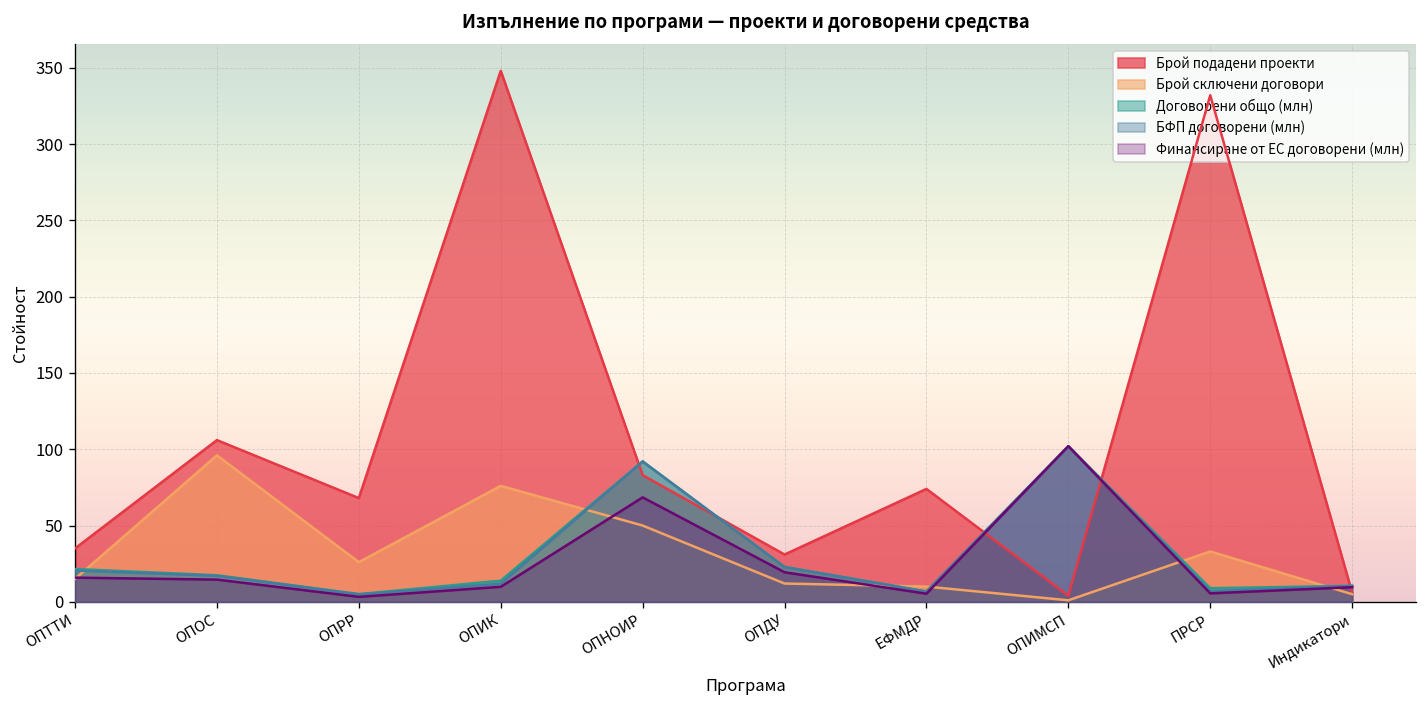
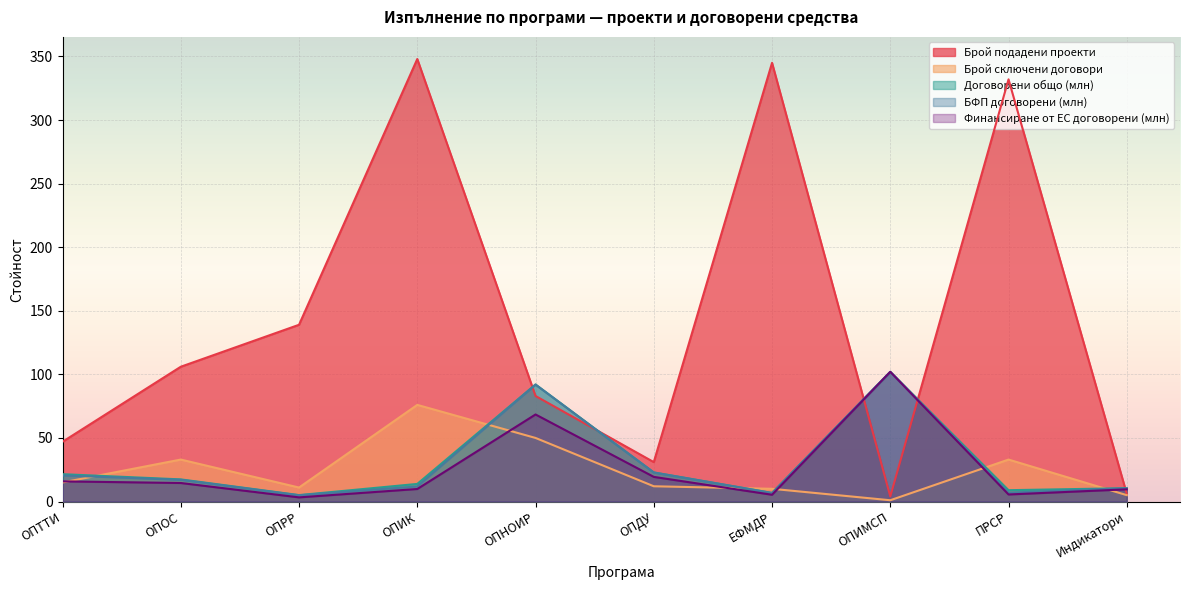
Брой подадени проекти, ОПТТИ: 35 -> 47
Брой сключени договори, ОПОС: 96 -> 33
Брой подадени проекти, ОПРР: 68 -> 139
Брой сключени договори, ОПРР: 26 -> 11
Брой подадени проекти, ЕФМДР: 74 -> 345
